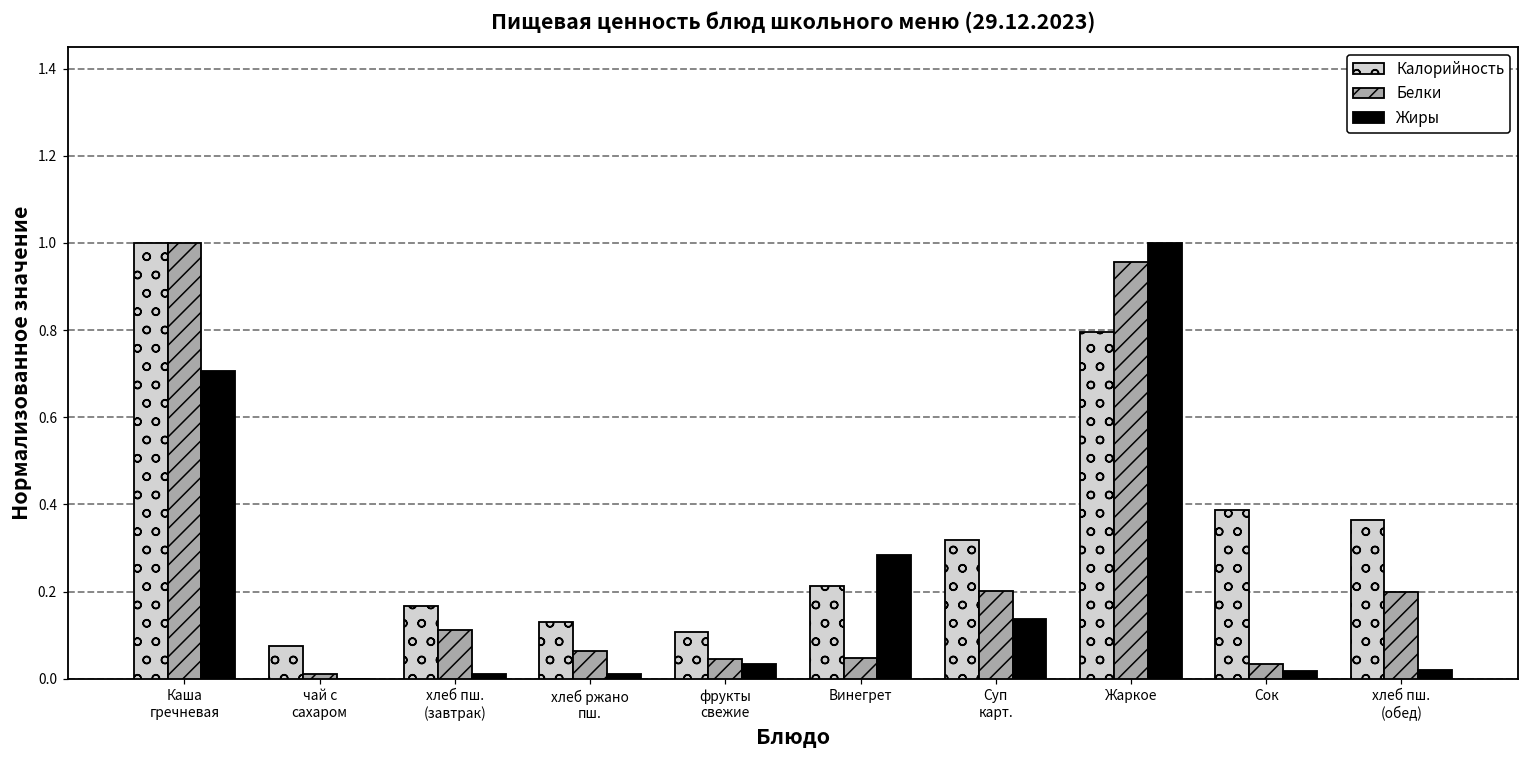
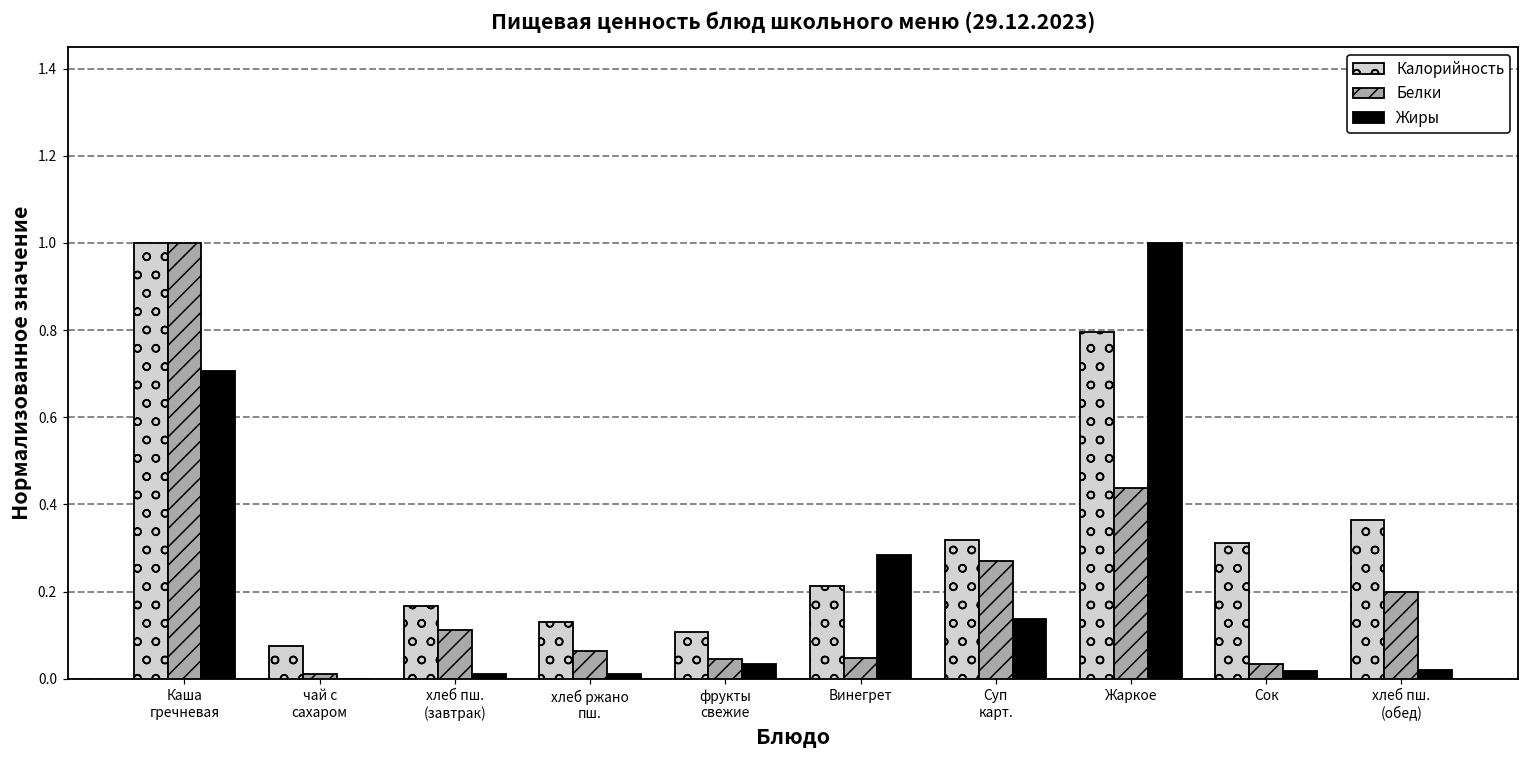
Белки, Суп карт.: 0.20 -> 0.27
Белки, Жаркое: 0.96 -> 0.44
Калорийность, Сок: 0.39 -> 0.31
